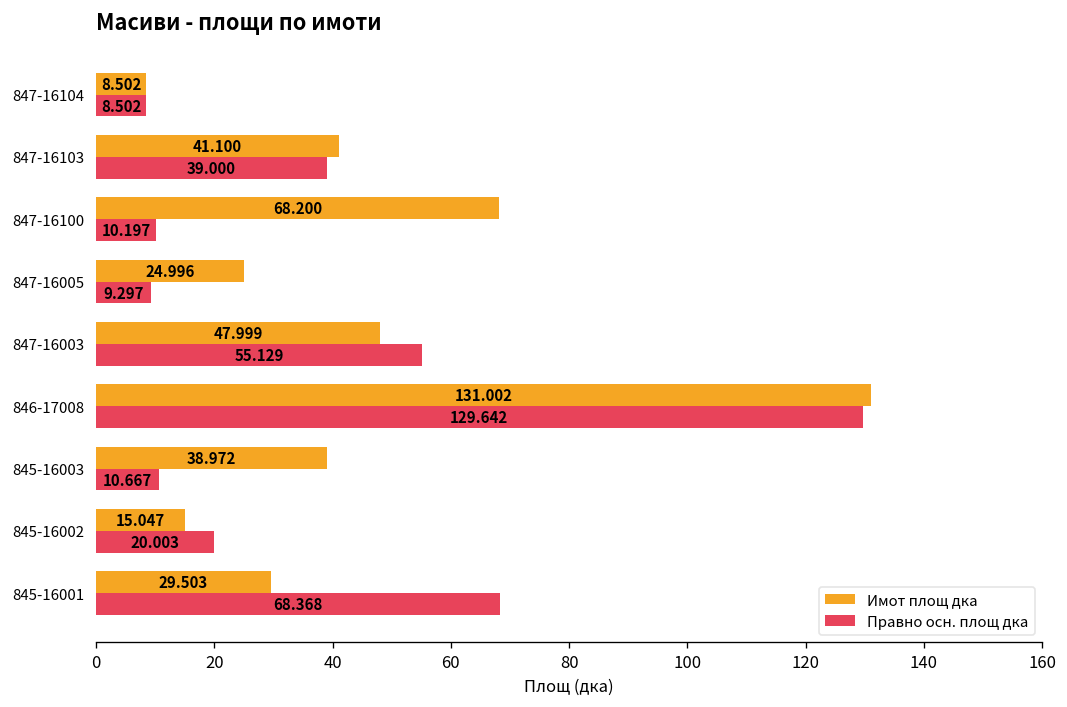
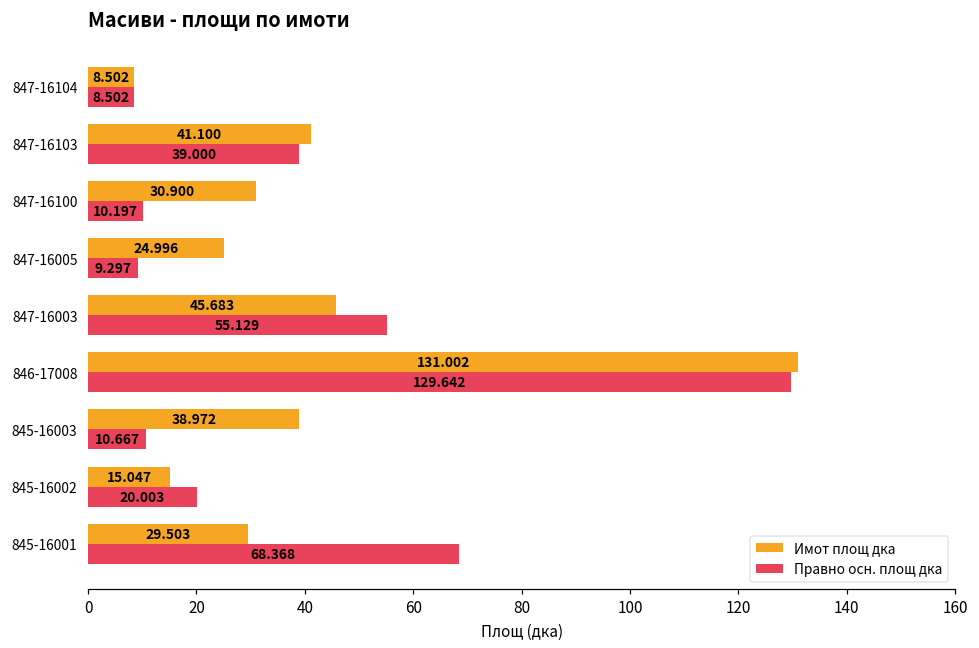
Имот площ дка, 847-16100: 68.200 -> 30.900
Имот площ дка, 847-16003: 47.999 -> 45.683
